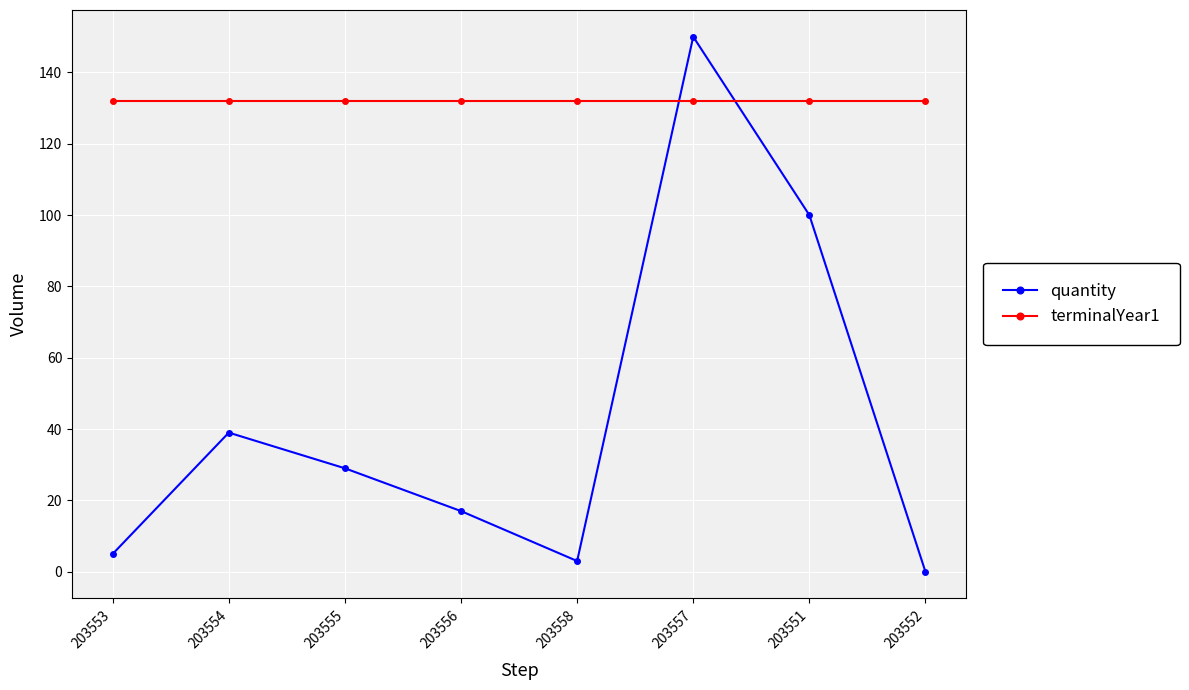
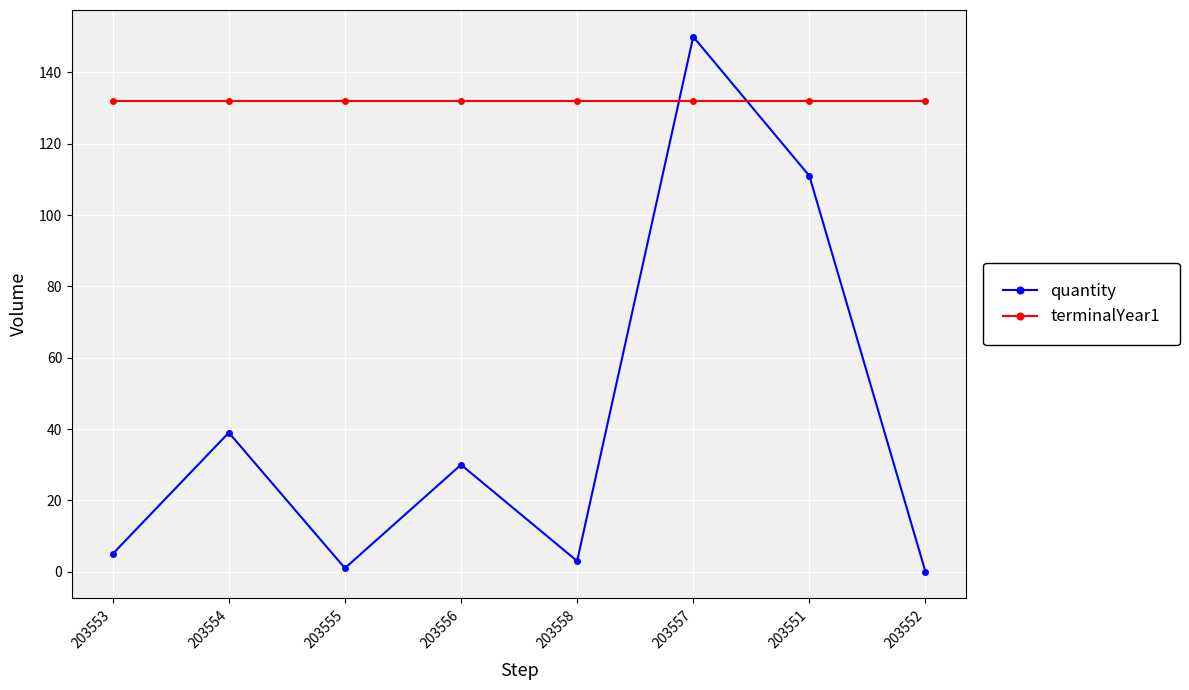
quantity, 203555: 29 -> 1
quantity, 203556: 17 -> 30
quantity, 203551: 100 -> 111
